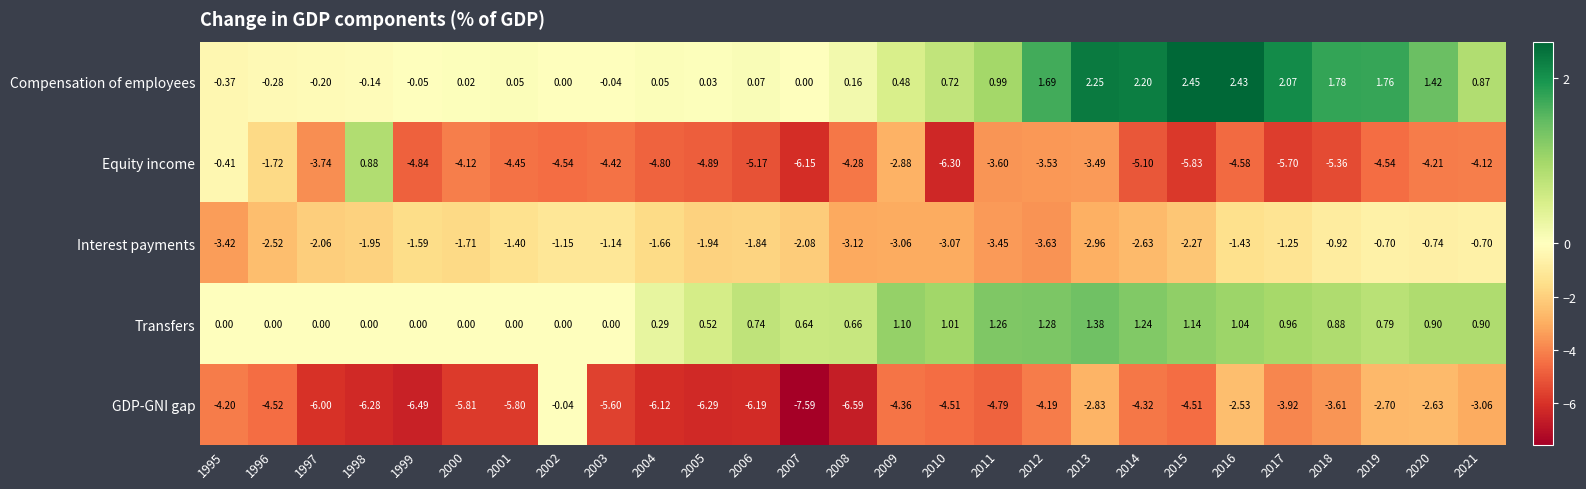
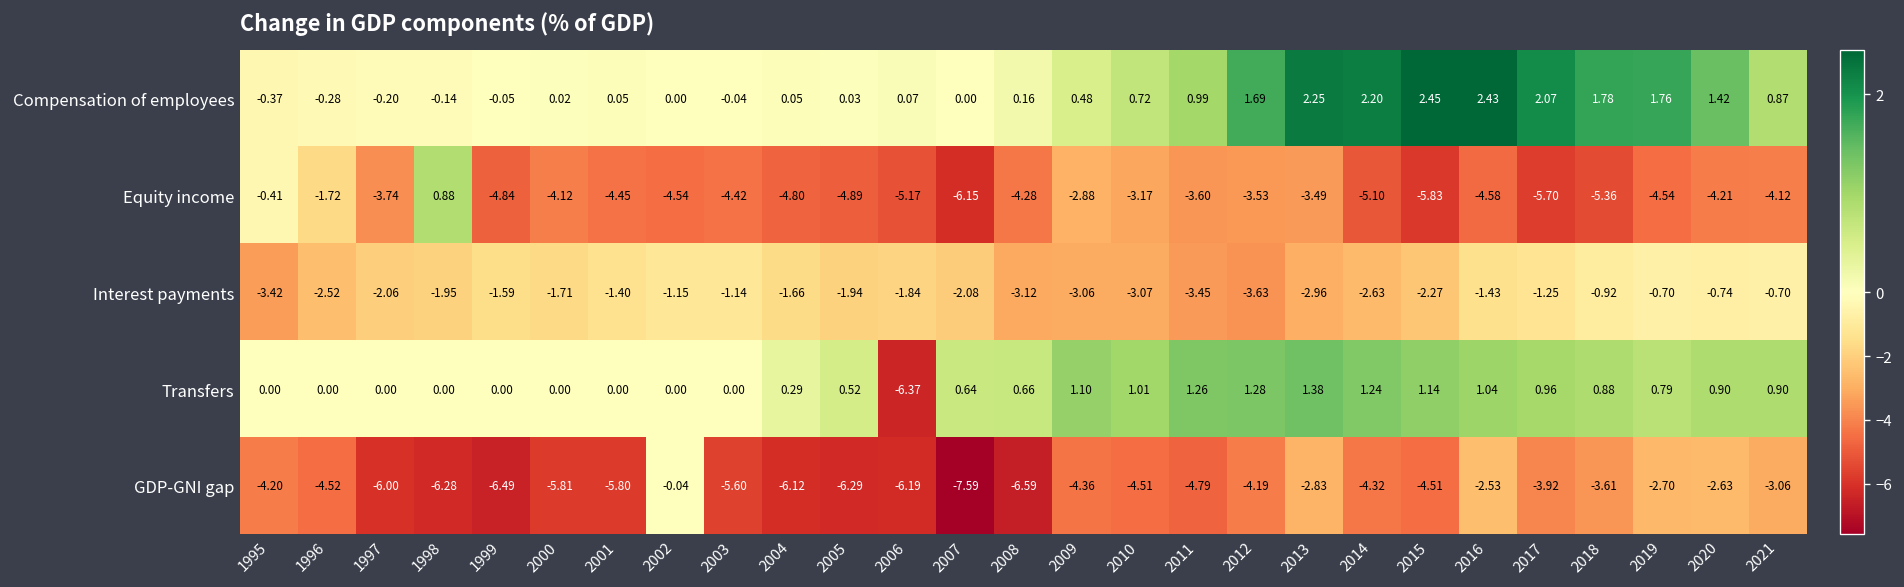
Equity income, 2010: -6.30 -> -3.17
Transfers, 2006: 0.74 -> -6.37
